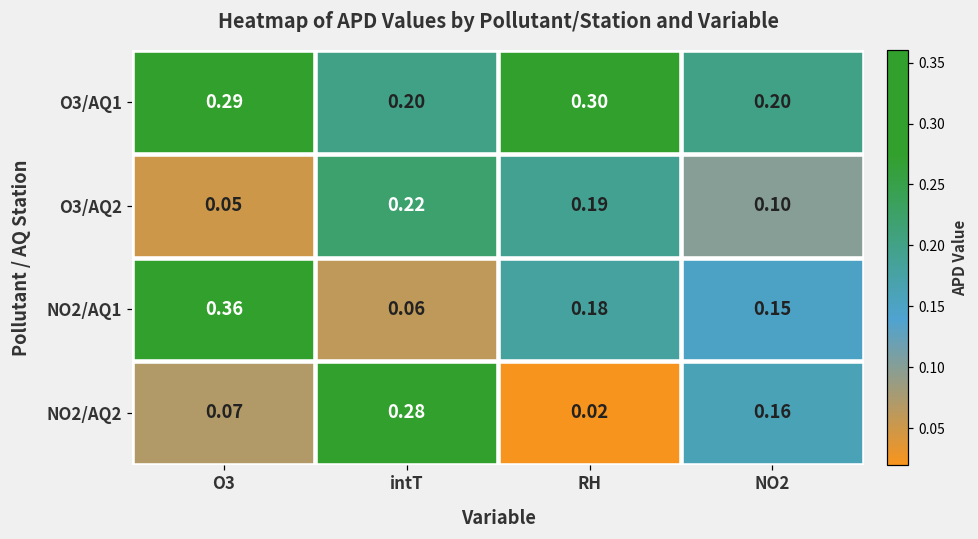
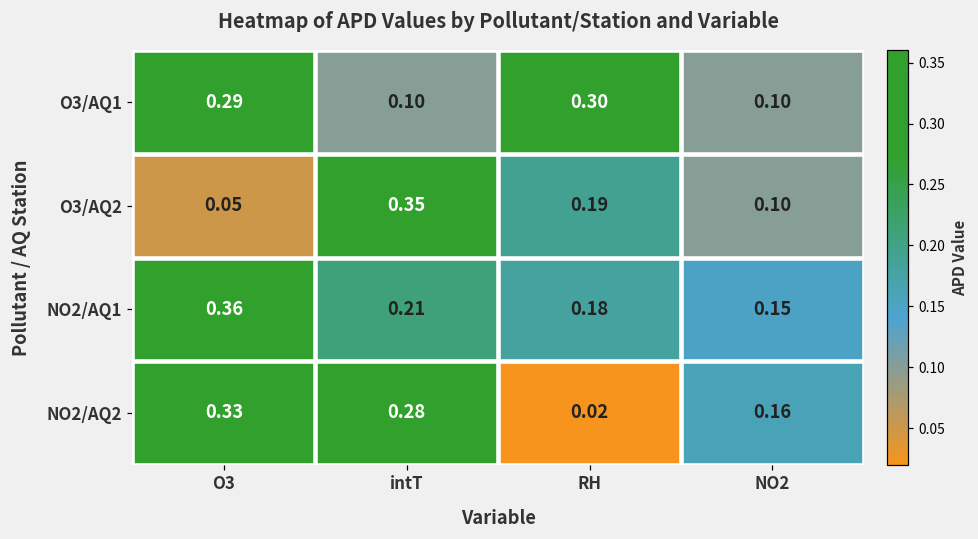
O3/AQ1, intT: 0.20 -> 0.10
O3/AQ1, NO2: 0.20 -> 0.10
O3/AQ2, intT: 0.22 -> 0.35
NO2/AQ1, intT: 0.06 -> 0.21
NO2/AQ2, O3: 0.07 -> 0.33
